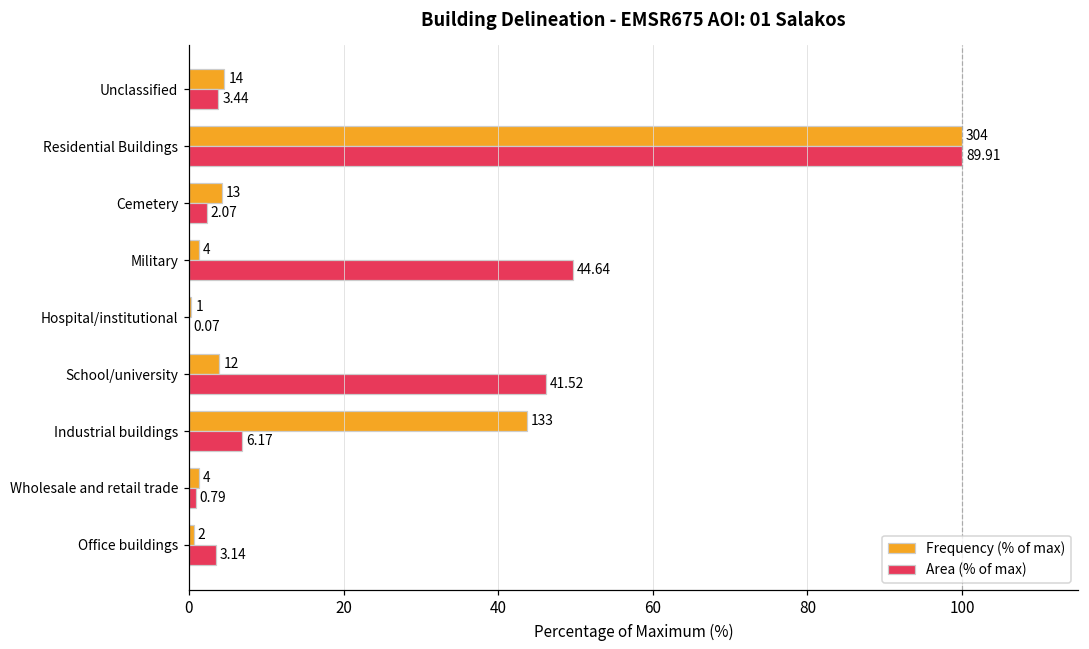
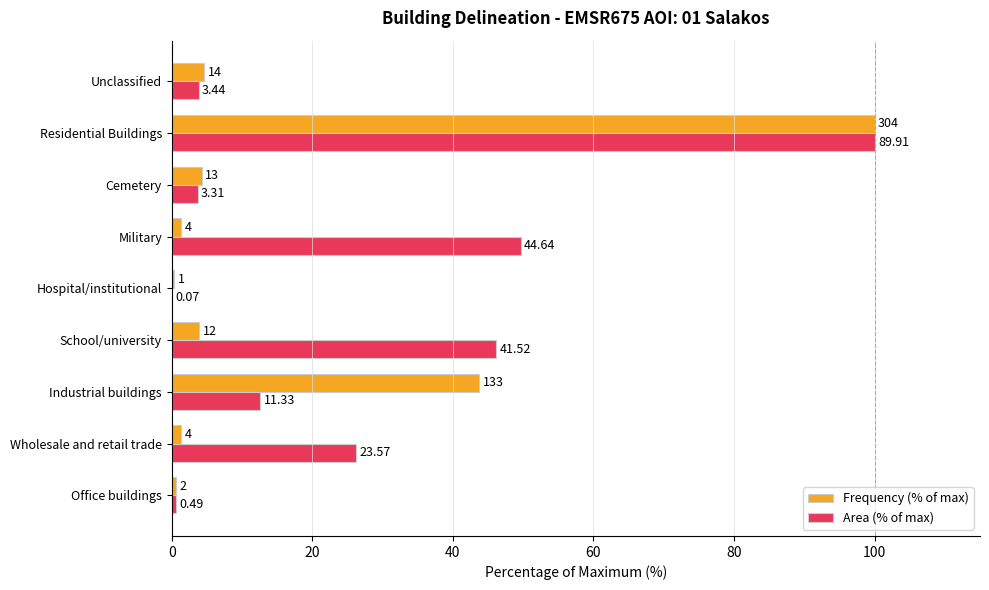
Area (% of max), Cemetery: 2.07 -> 3.31
Area (% of max), Industrial buildings: 6.17 -> 11.33
Area (% of max), Wholesale and retail trade: 0.79 -> 23.57
Area (% of max), Office buildings: 3.14 -> 0.49
